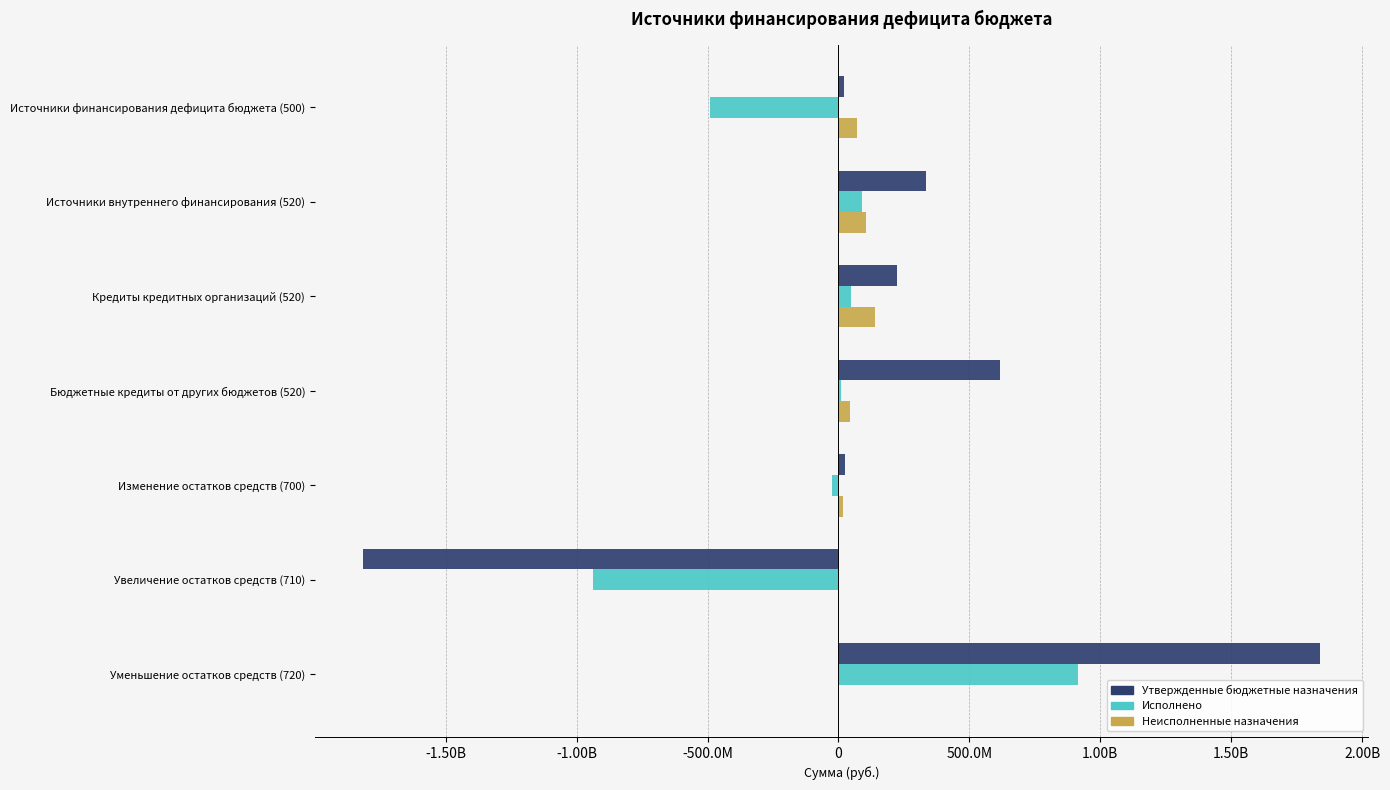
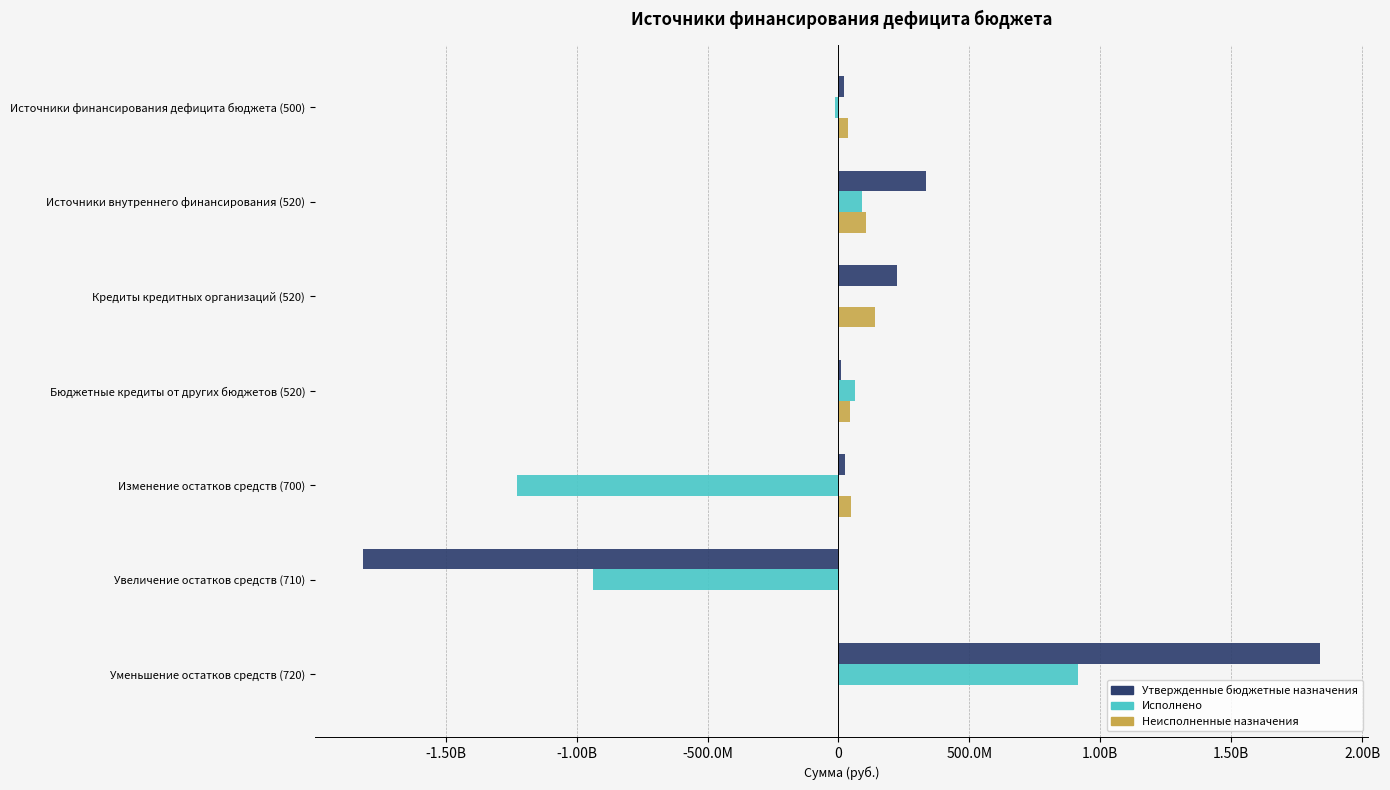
Исполнено, Источники финансирования дефицита бюджета (500): -490000000 -> -10000000
Неисполненные назначения, Источники финансирования дефицита бюджета (500): 70000000 -> 40000000
Исполнено, Кредиты кредитных организаций (520): 50000000 -> 0
Утвержденные бюджетные назначения, Бюджетные кредиты от других бюджетов (520): 620000000 -> 10000000
Исполнено, Бюджетные кредиты от других бюджетов (520): 10000000 -> 60000000
Исполнено, Изменение остатков средств (700): -30000000 -> -1230000000
Неисполненные назначения, Изменение остатков средств (700): 20000000 -> 50000000
